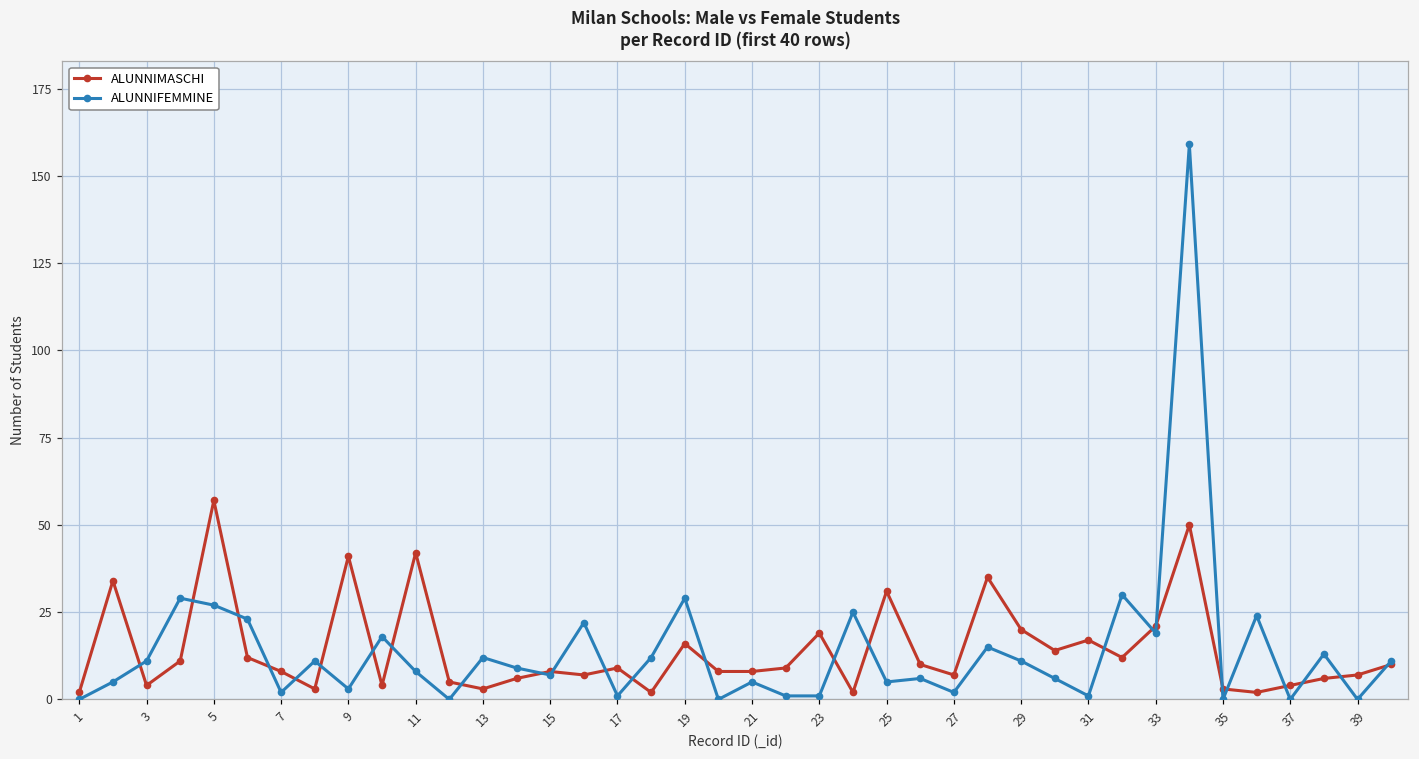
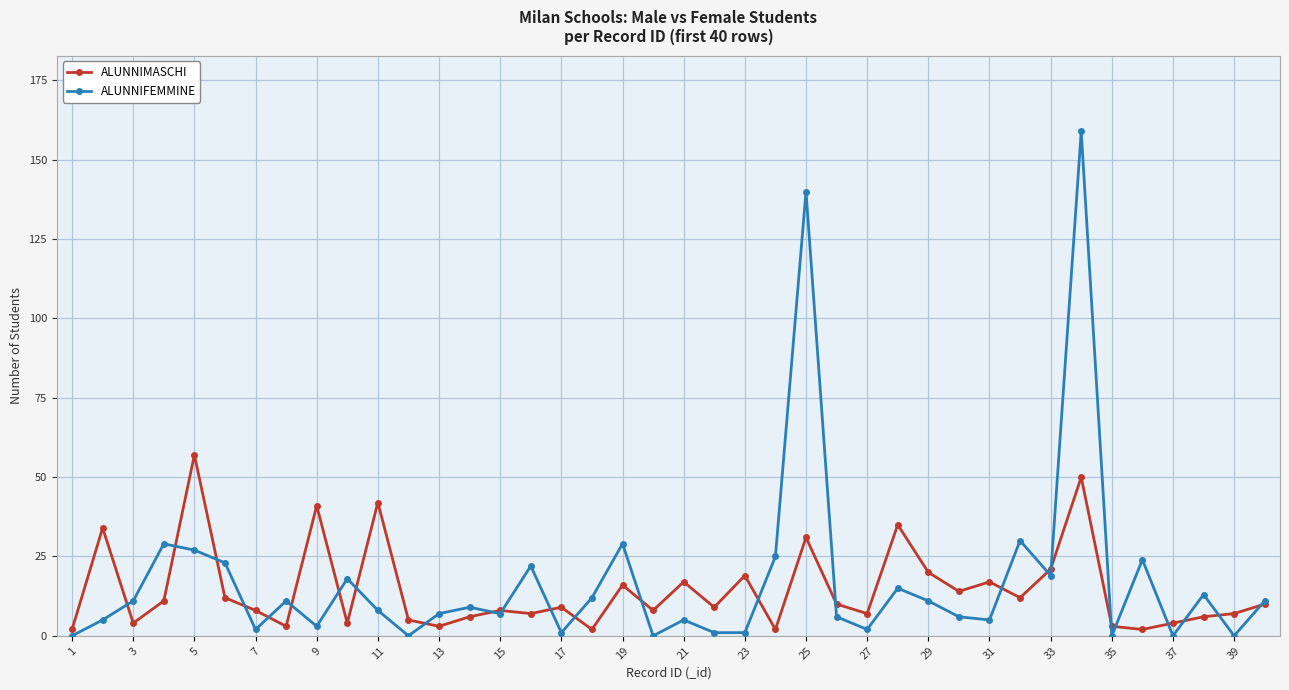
ALUNNIFEMMINE, 13: 12 -> 7
ALUNNIMASCHI, 21: 8 -> 17
ALUNNIFEMMINE, 25: 5 -> 140
ALUNNIFEMMINE, 31: 1 -> 5
